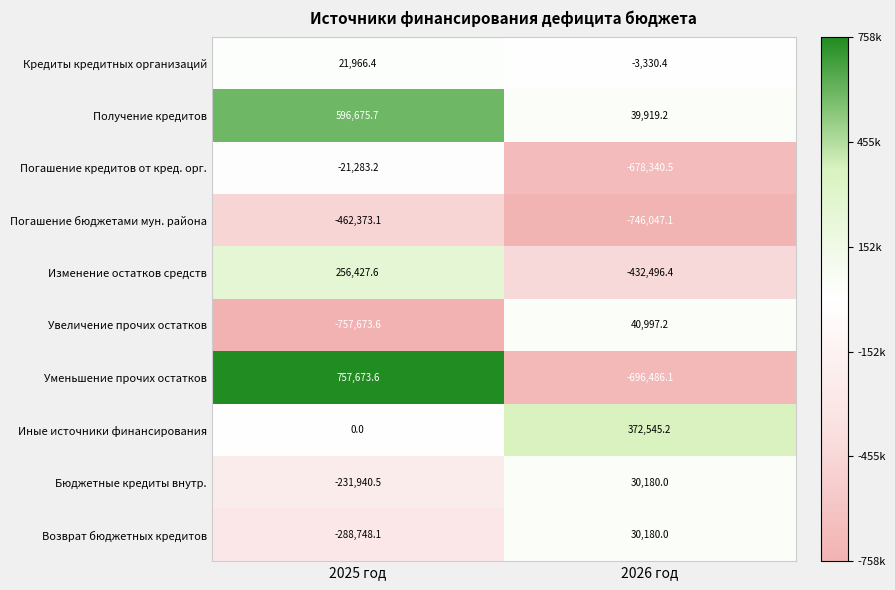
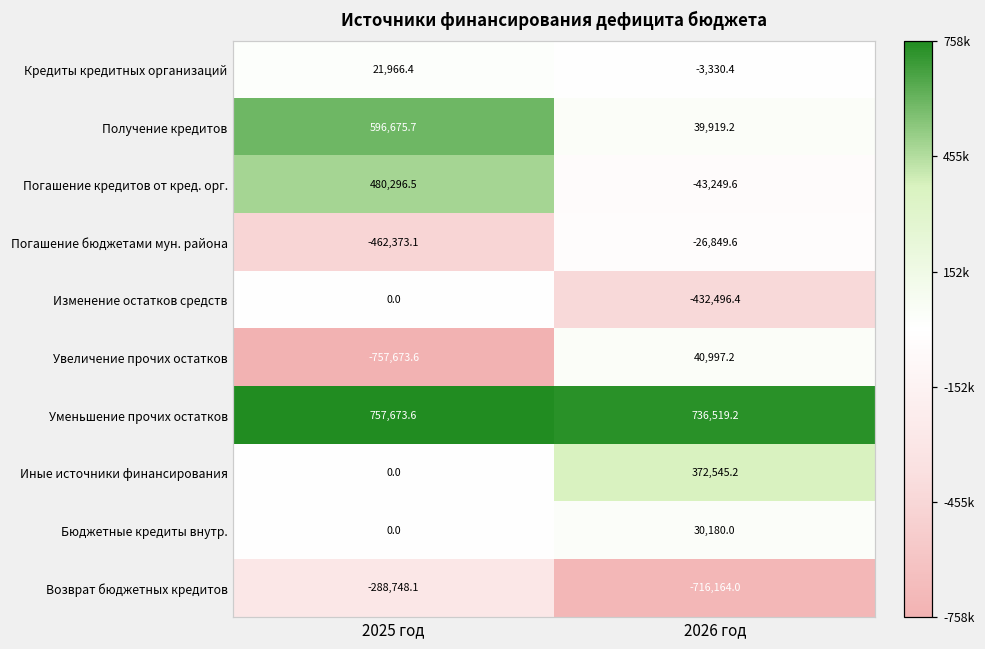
Погашение кредитов от кред. орг., 2025 год: -21,283.2 -> 480,296.5
Погашение кредитов от кред. орг., 2026 год: -678,340.5 -> -43,249.6
Погашение бюджетами мун. района, 2026 год: -746,047.1 -> -26,849.6
Изменение остатков средств, 2025 год: 256,427.6 -> 0.0
Уменьшение прочих остатков, 2026 год: -696,486.1 -> 736,519.2
Бюджетные кредиты внутр., 2025 год: -231,940.5 -> 0.0
Возврат бюджетных кредитов, 2026 год: 30,180.0 -> -716,164.0
